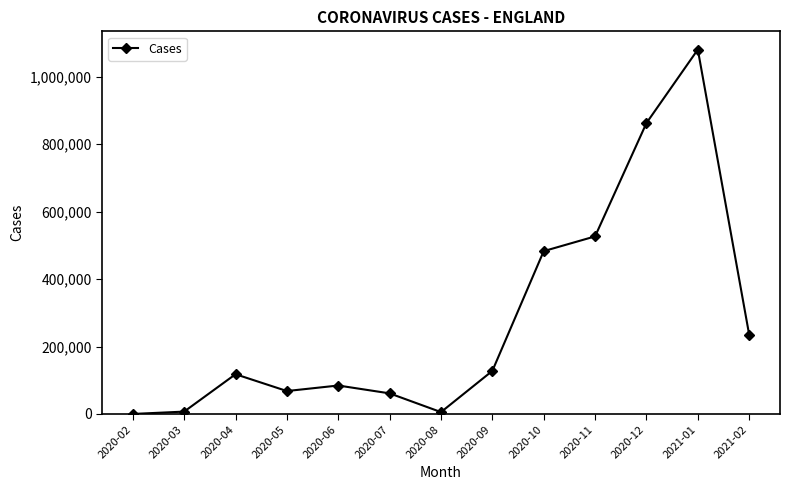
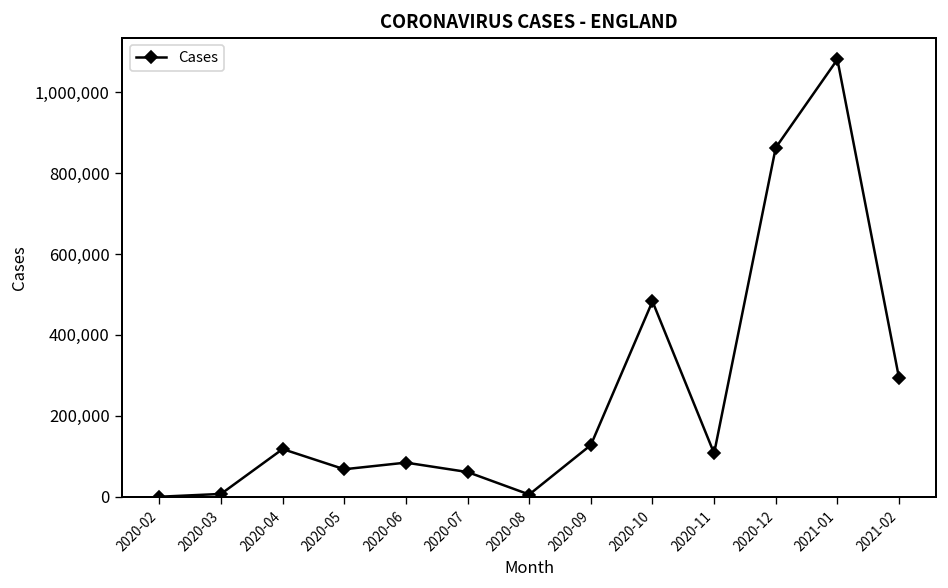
2020-11: 530,000 -> 110,000
2021-02: 240,000 -> 290,000
